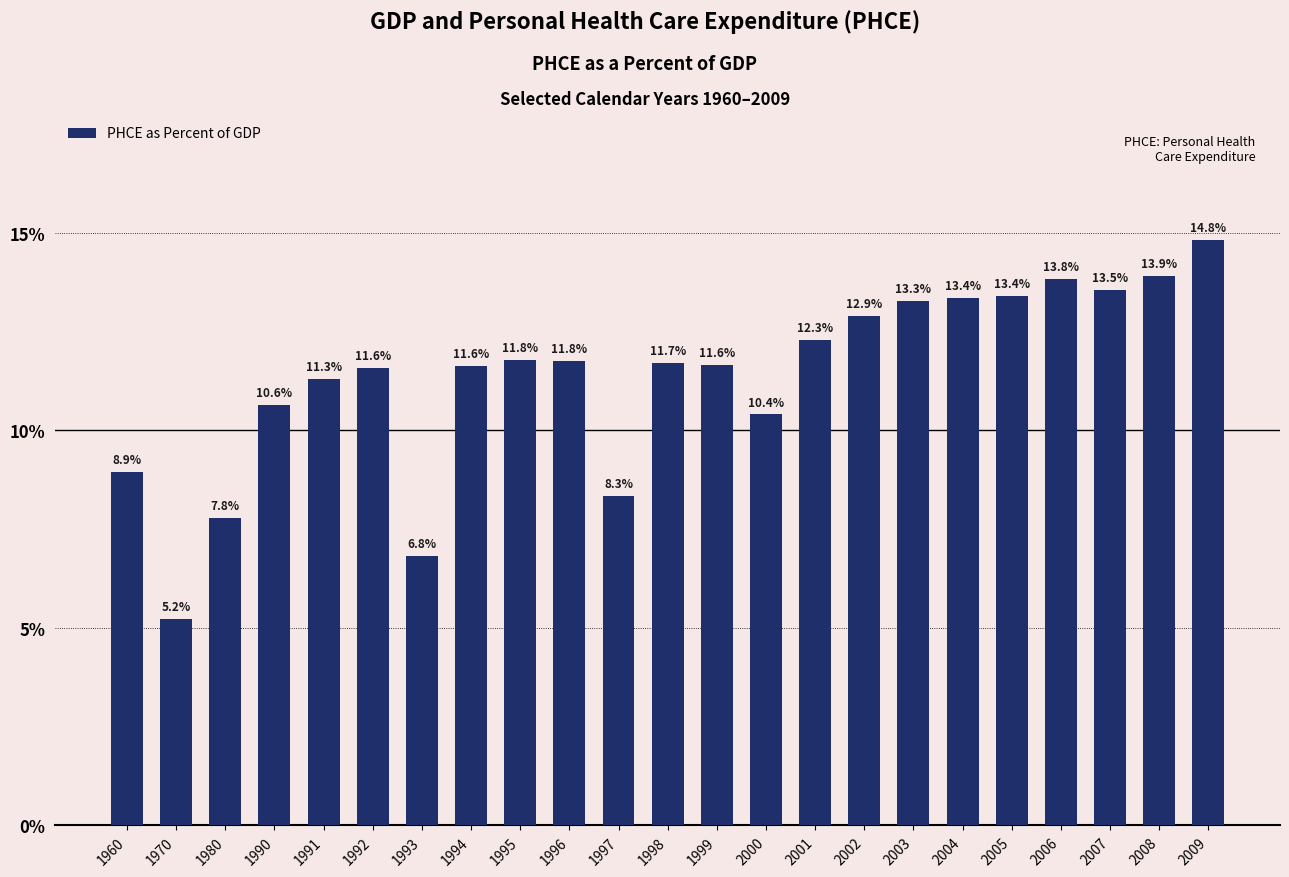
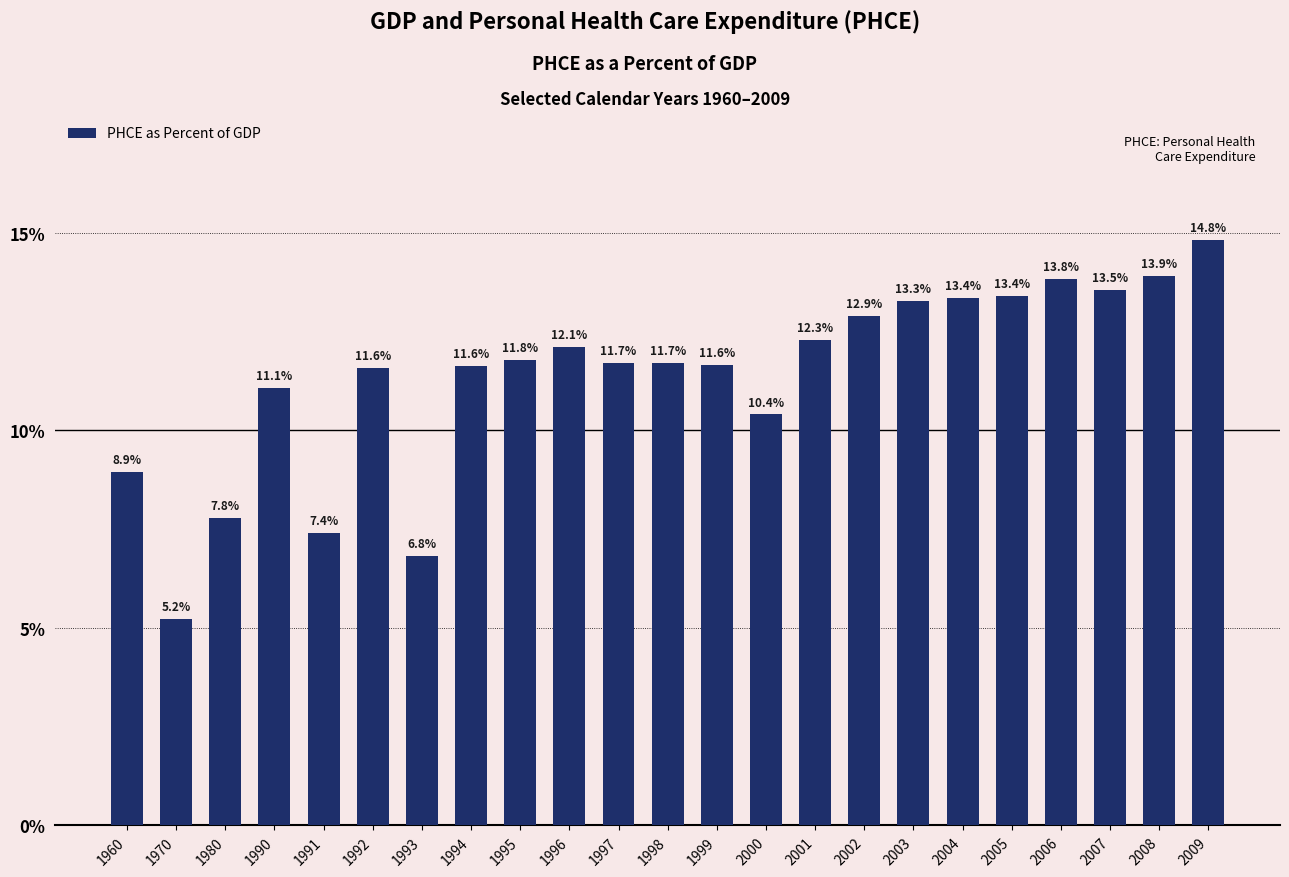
1990: 10.6% -> 11.1%
1991: 11.3% -> 7.4%
1996: 11.8% -> 12.1%
1997: 8.3% -> 11.7%
